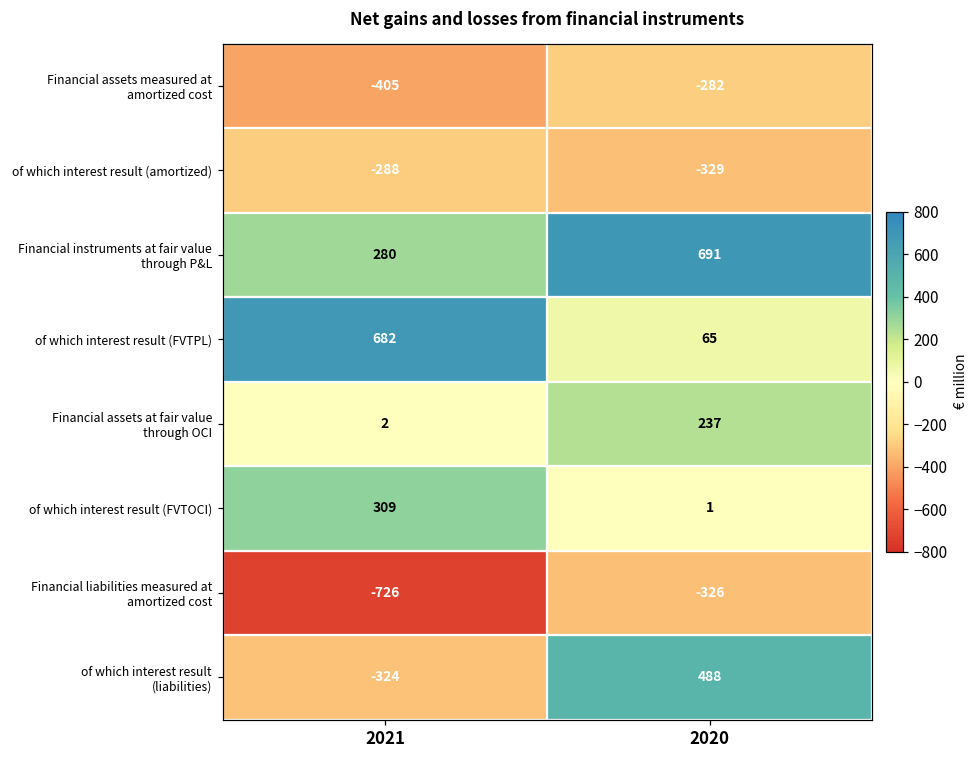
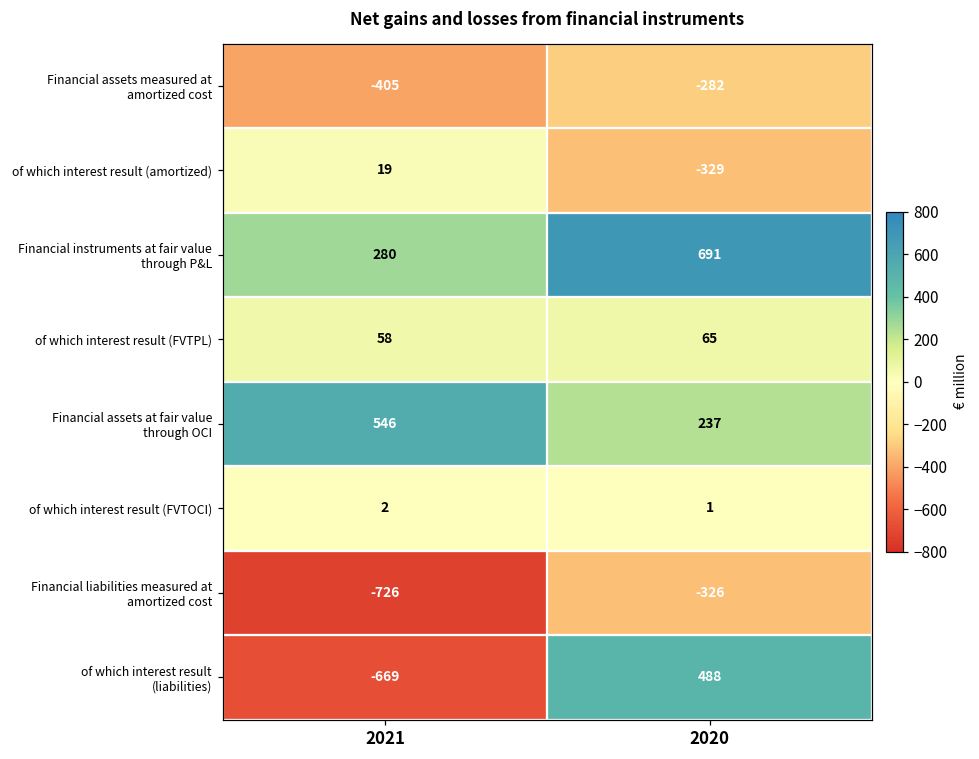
of which interest result (amortized), 2021: -288 -> 19
of which interest result (FVTPL), 2021: 682 -> 58
Financial assets at fair value through OCI, 2021: 2 -> 546
of which interest result (FVTOCI), 2021: 309 -> 2
of which interest result (liabilities), 2021: -324 -> -669
